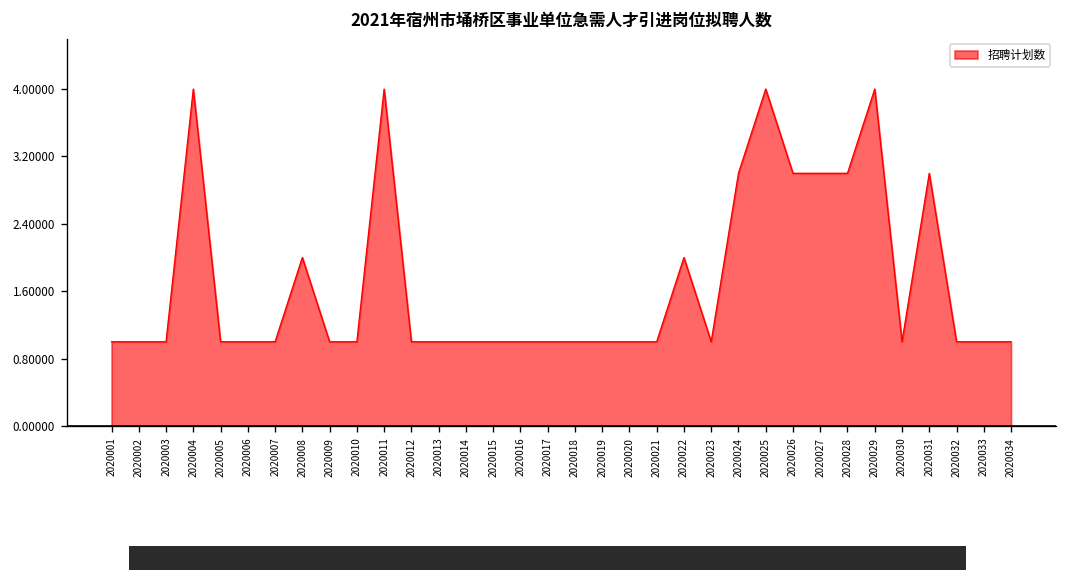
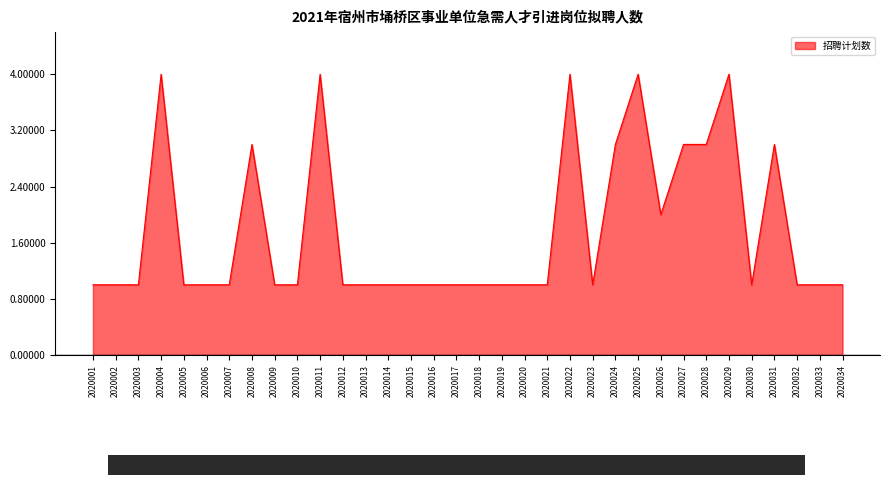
2020008: 2 -> 3
2020022: 2 -> 4
2020026: 3 -> 2
